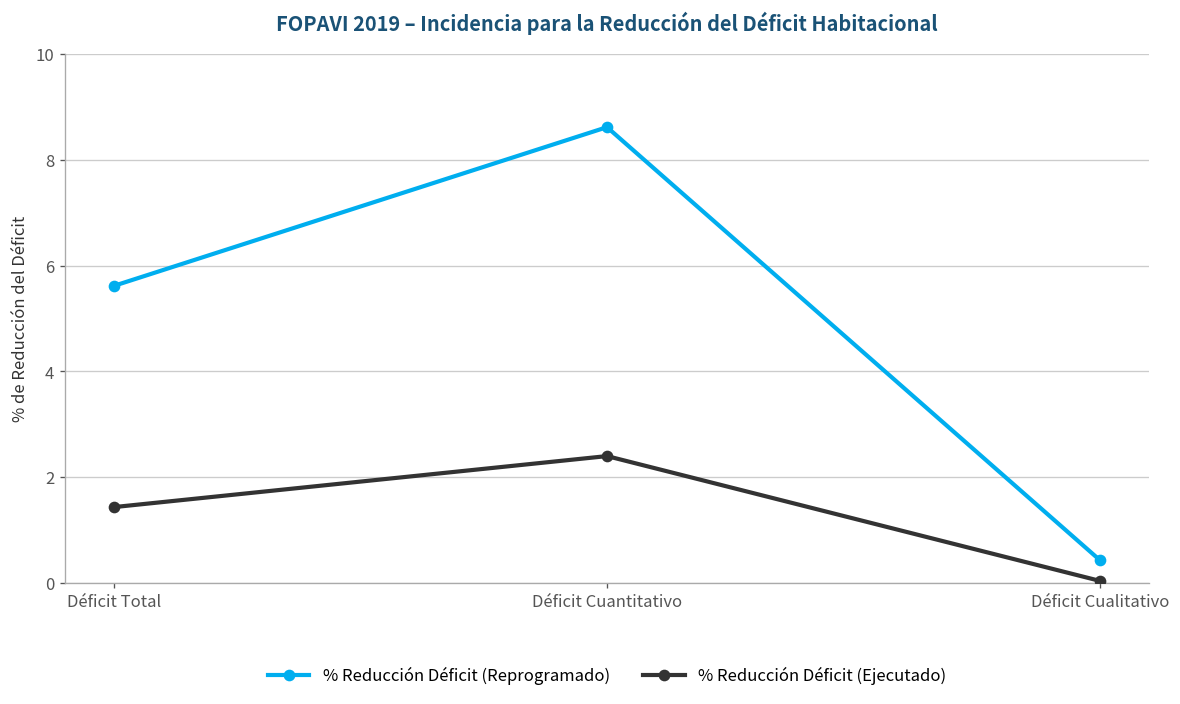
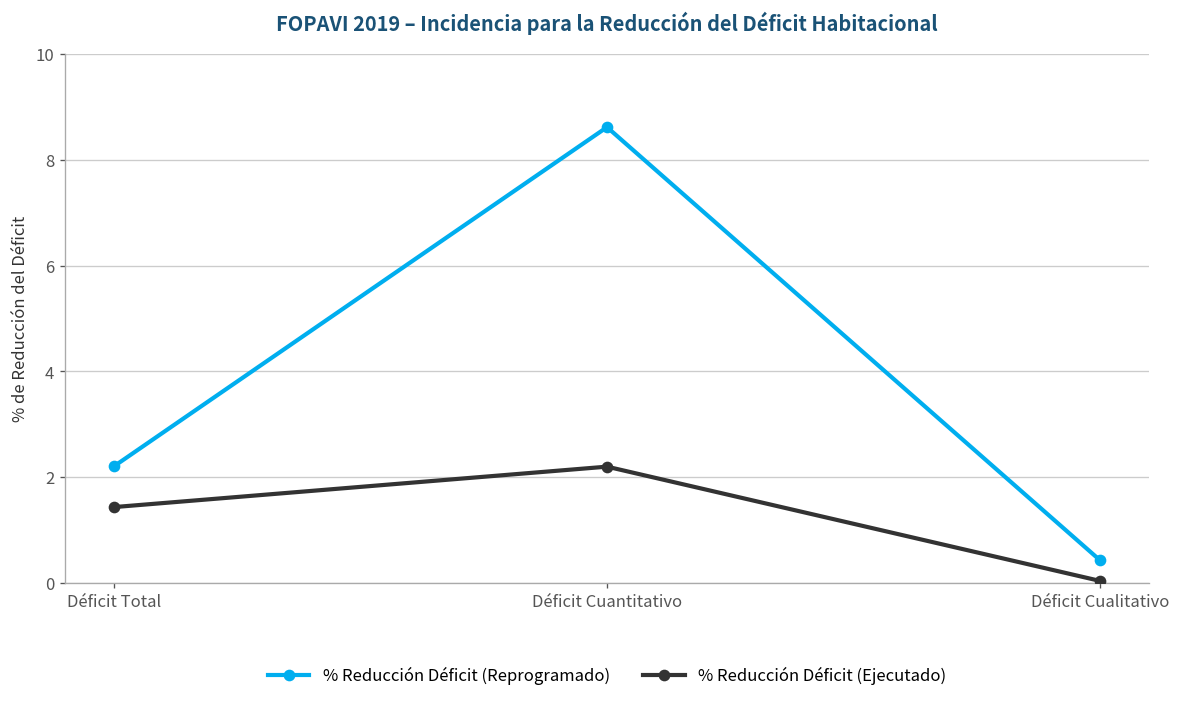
% Reducción Déficit (Reprogramado), Déficit Total: 5.6 -> 2.2
% Reducción Déficit (Ejecutado), Déficit Cuantitativo: 2.4 -> 2.2
